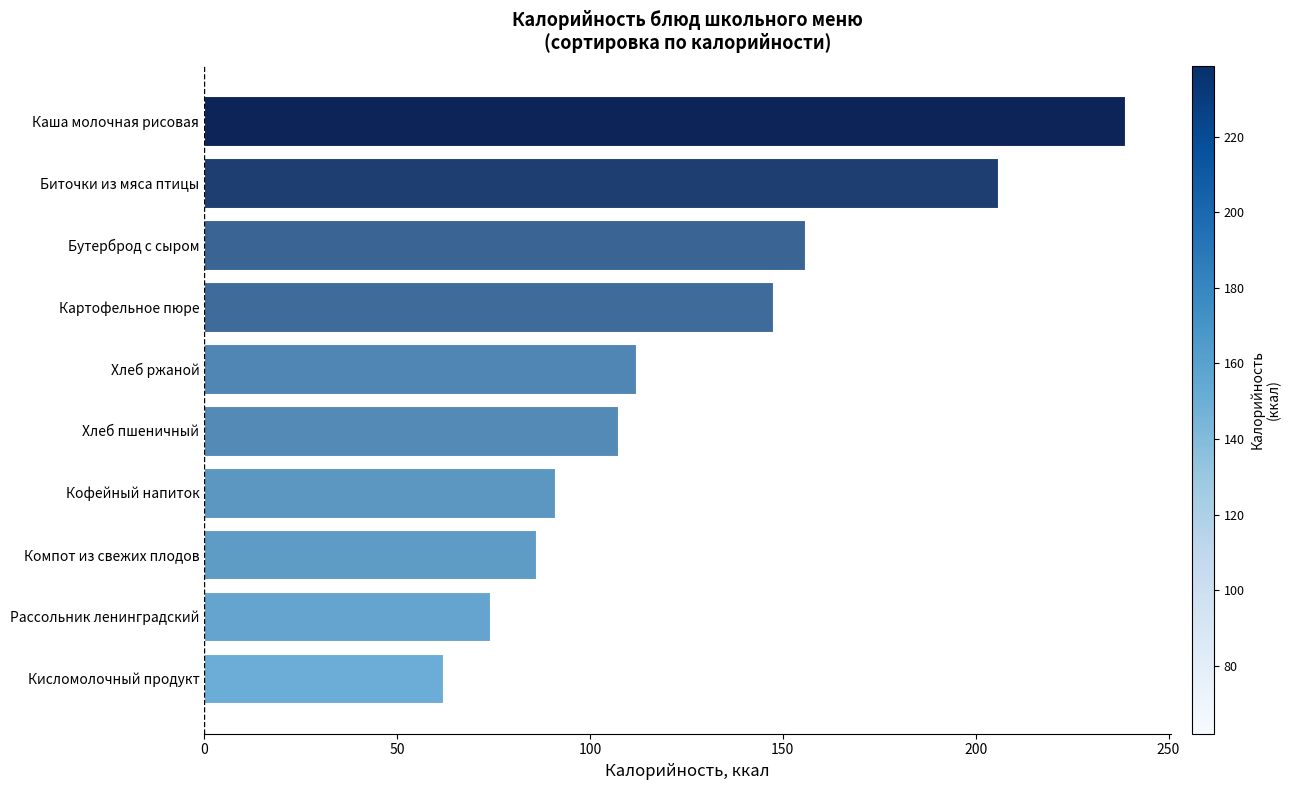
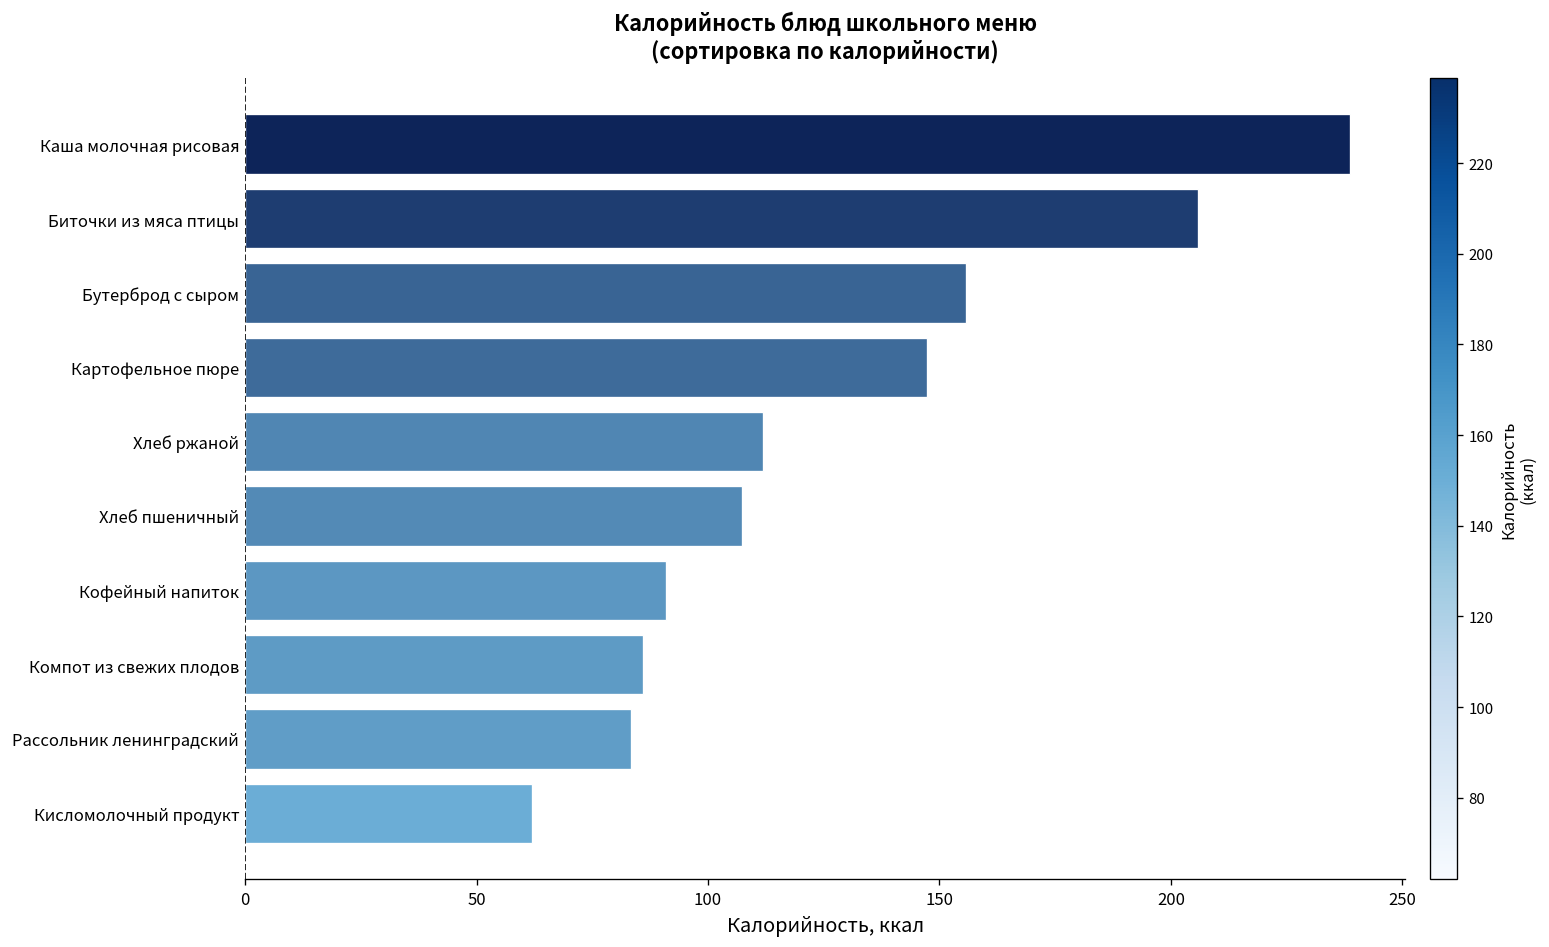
Рассольник ленинградский: 74 -> 83
